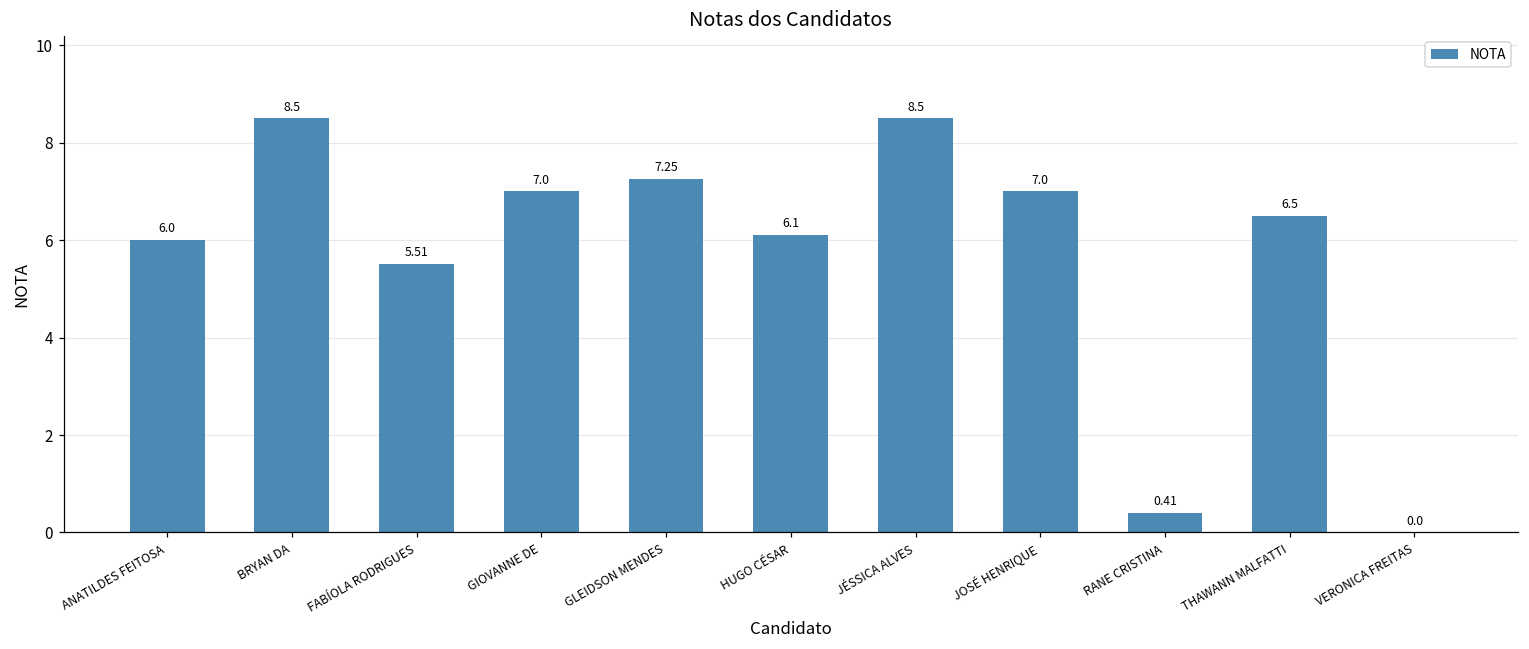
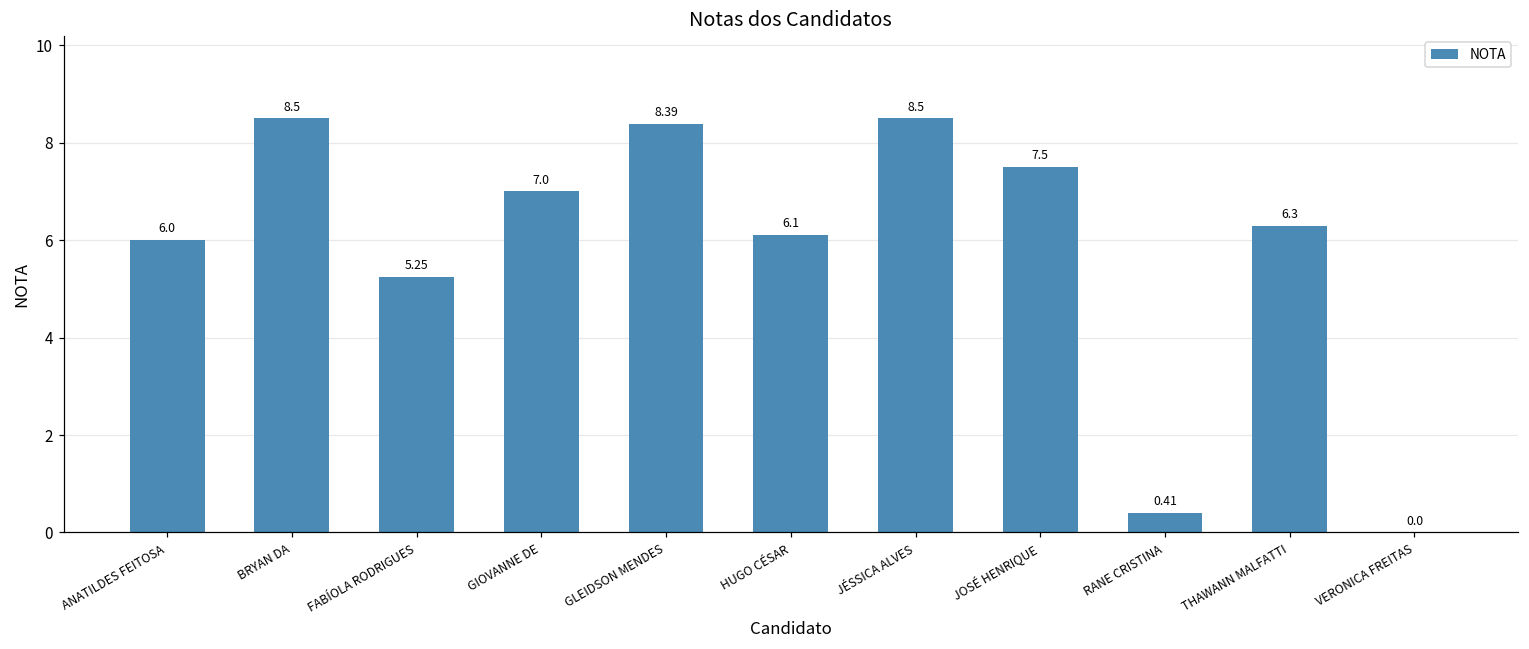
FABÍOLA RODRIGUES: 5.51 -> 5.25
GLEIDSON MENDES: 7.25 -> 8.39
JOSÉ HENRIQUE: 7.0 -> 7.5
THAWANN MALFATTI: 6.5 -> 6.3
